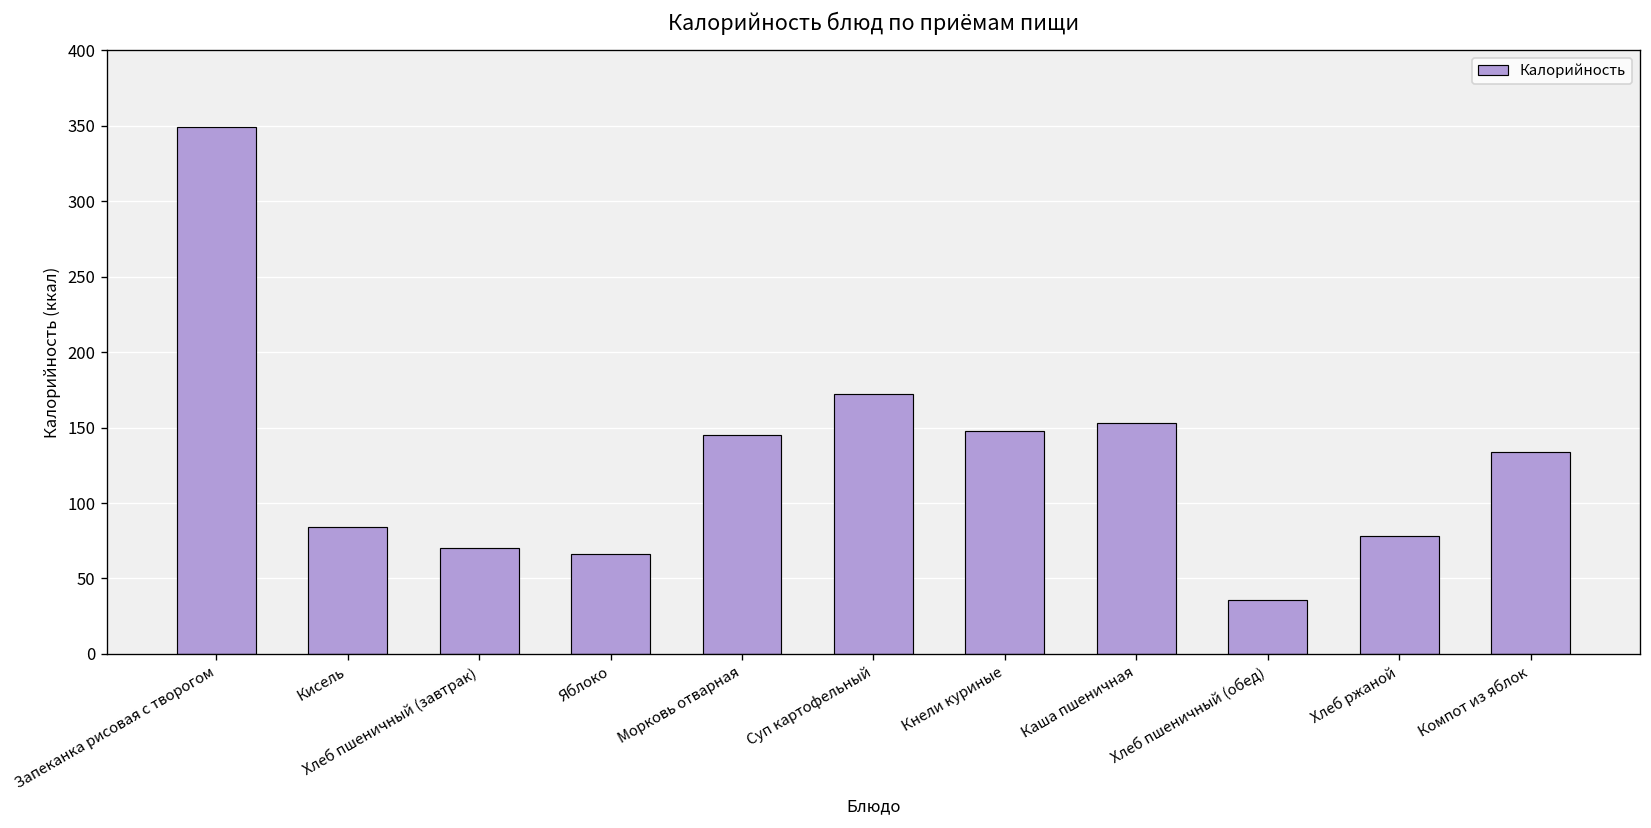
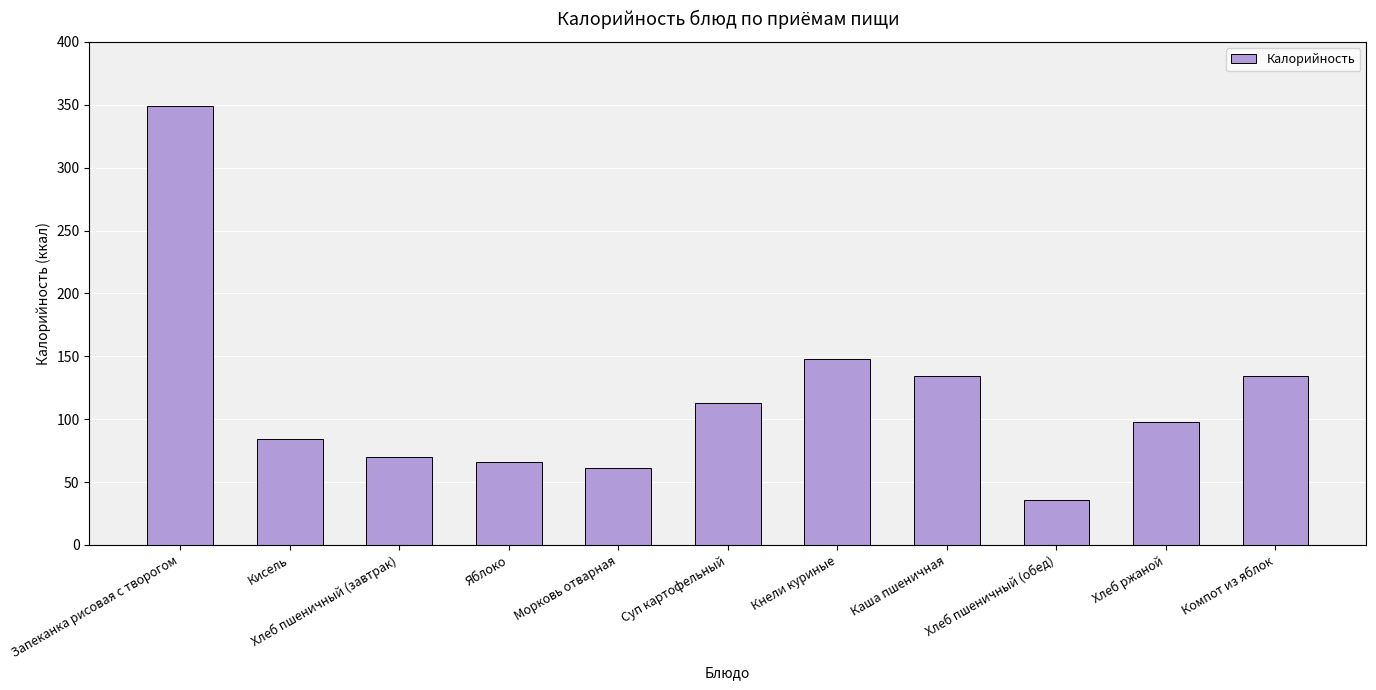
Морковь отварная: 145 -> 61
Суп картофельный: 172 -> 113
Каша пшеничная: 153 -> 134
Хлеб ржаной: 78 -> 98
